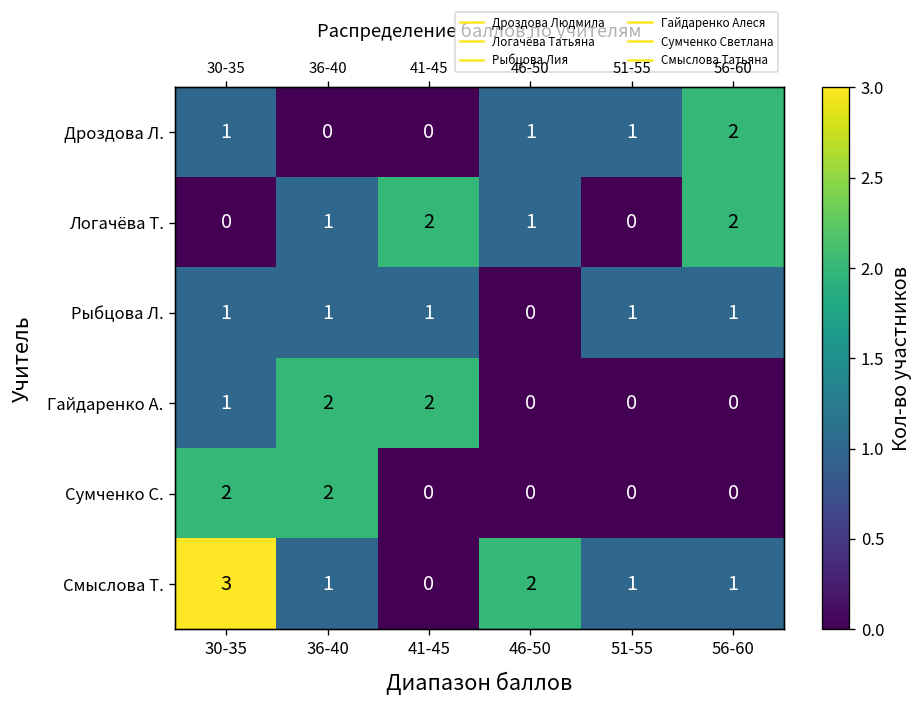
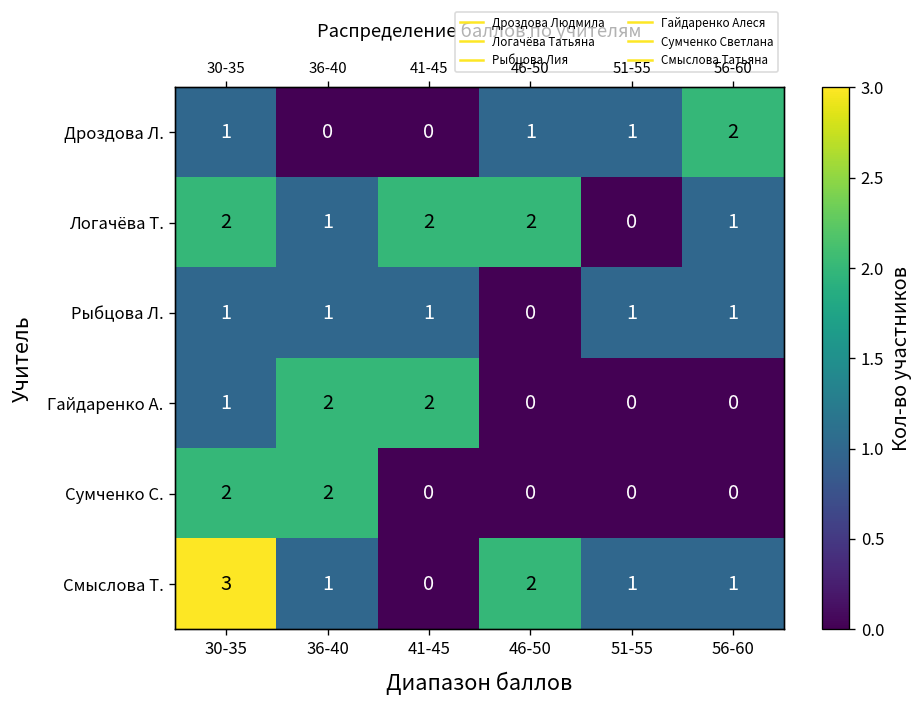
Логачёва Т., 30-35: 0 -> 2
Логачёва Т., 46-50: 1 -> 2
Логачёва Т., 56-60: 2 -> 1
